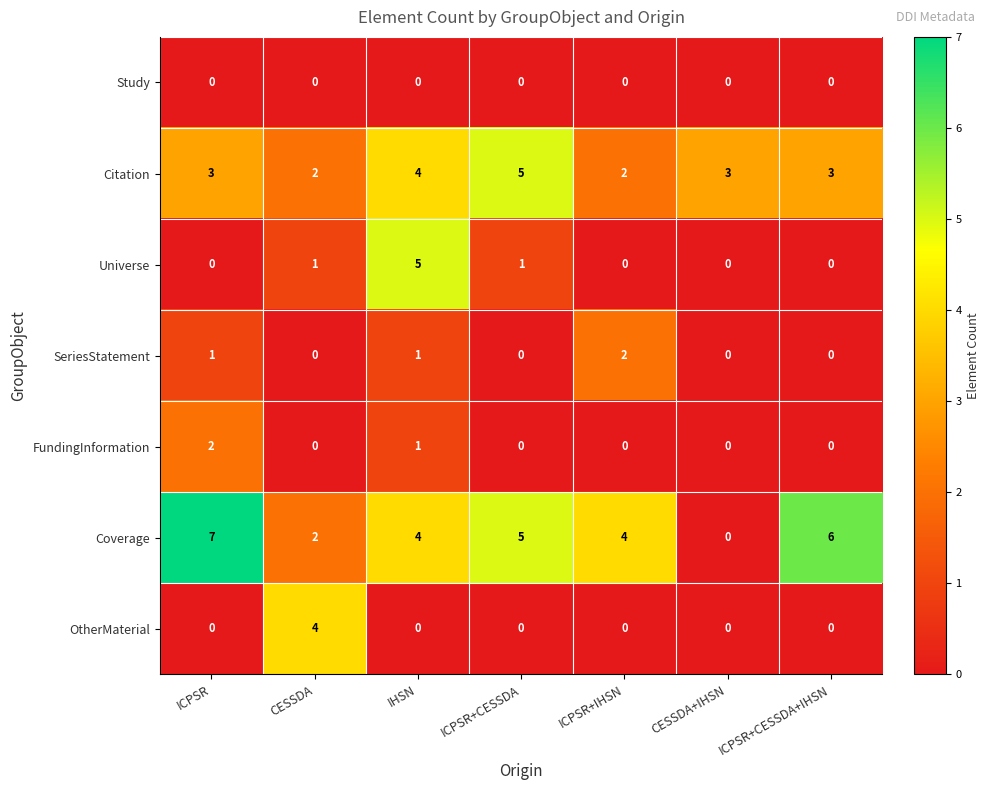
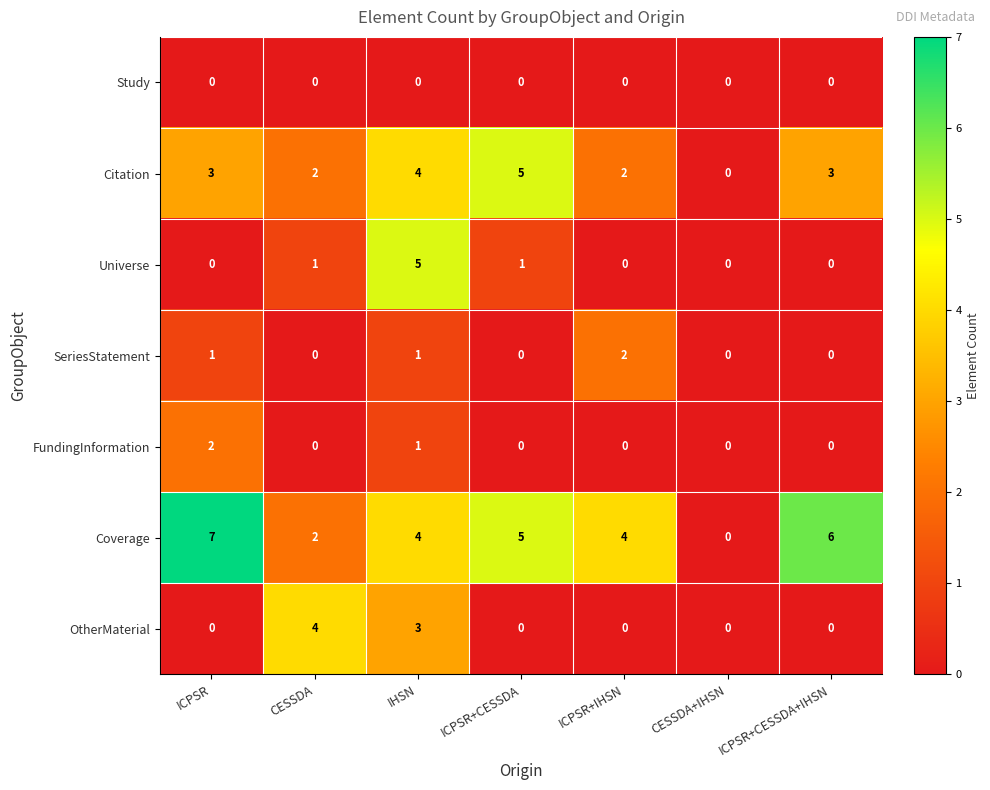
Citation, CESSDA+IHSN: 3 -> 0
OtherMaterial, IHSN: 0 -> 3
